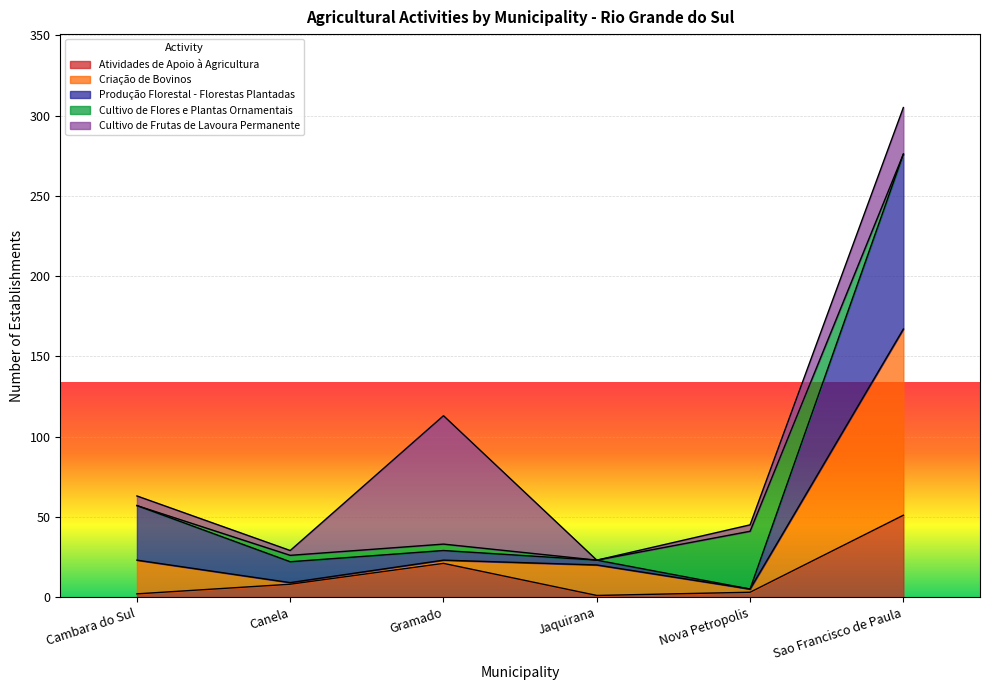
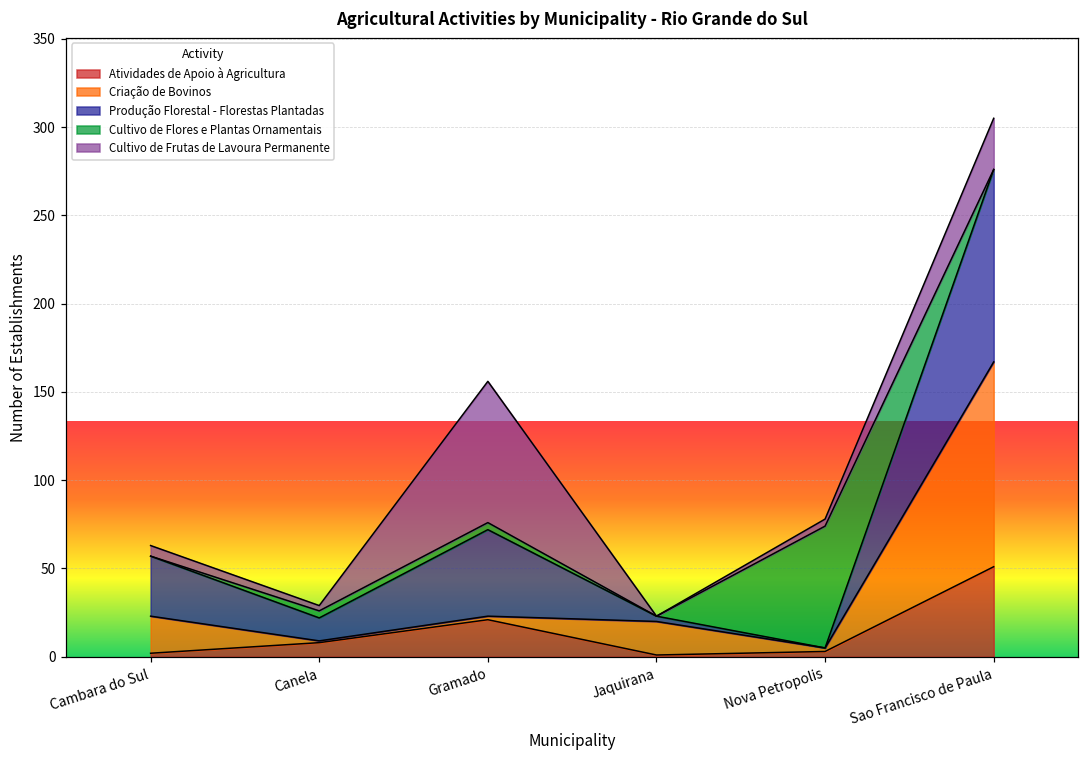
Produção Florestal - Florestas Plantadas, Gramado: 6 -> 49
Cultivo de Flores e Plantas Ornamentais, Nova Petropolis: 36 -> 69
